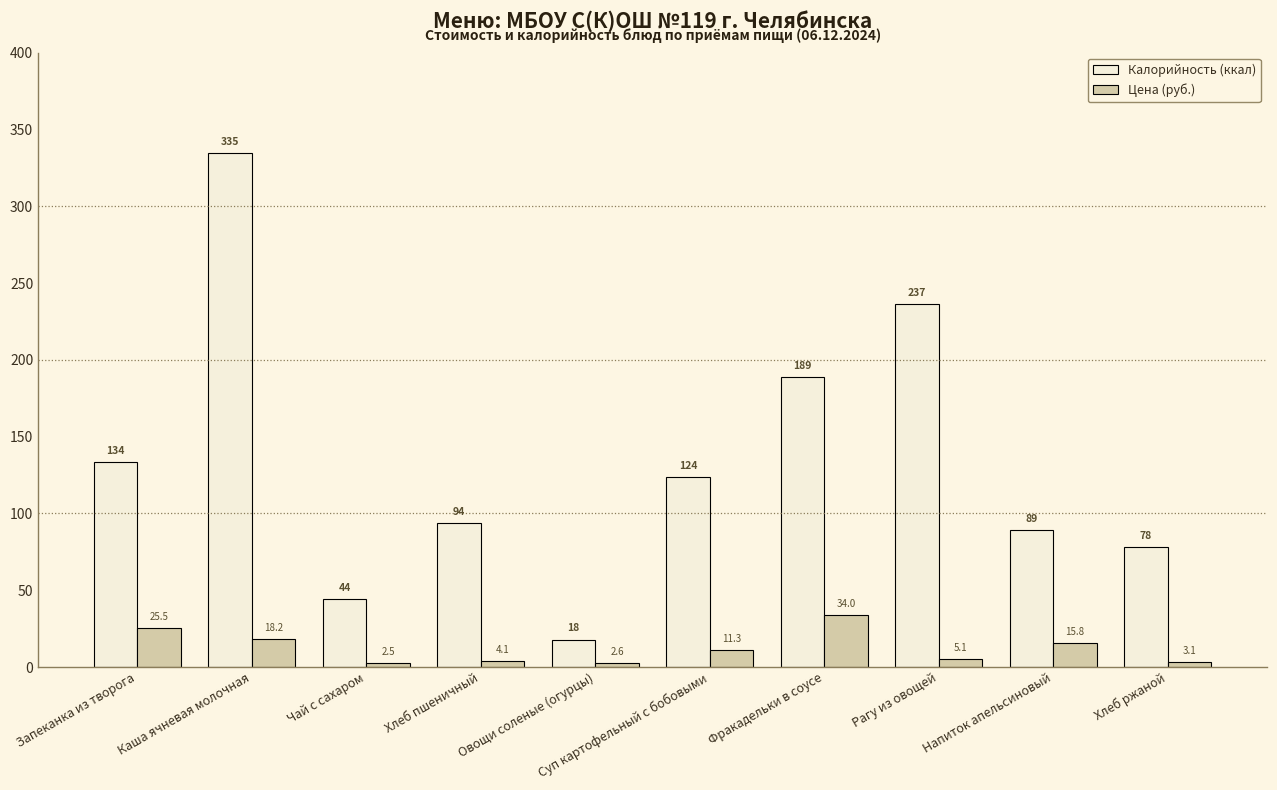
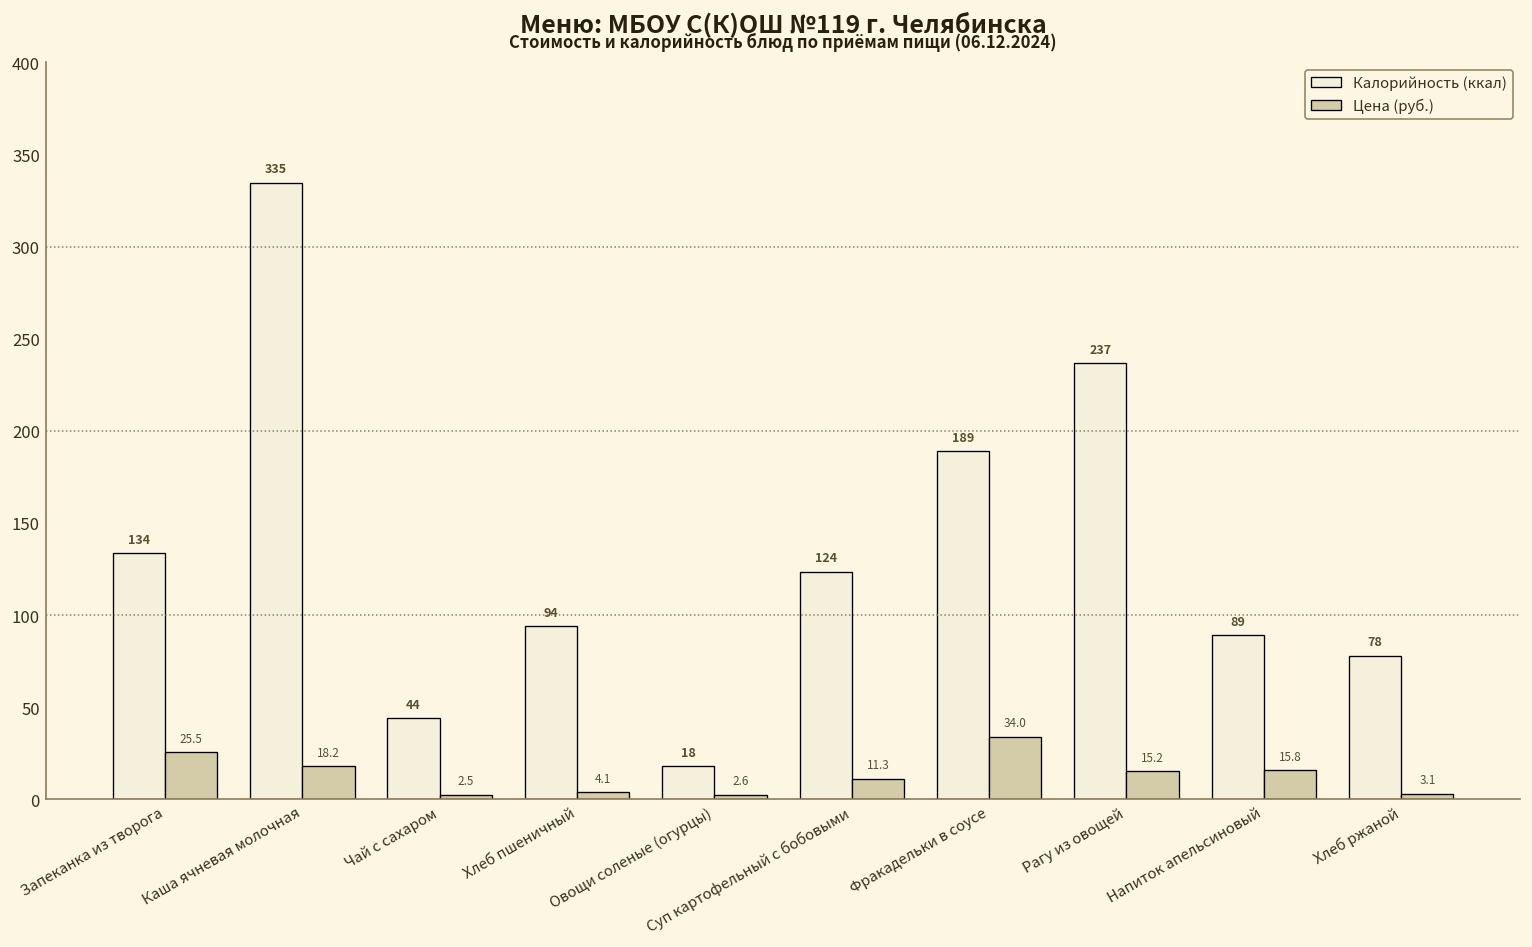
Цена (руб.), Рагу из овощей: 5.1 -> 15.2
